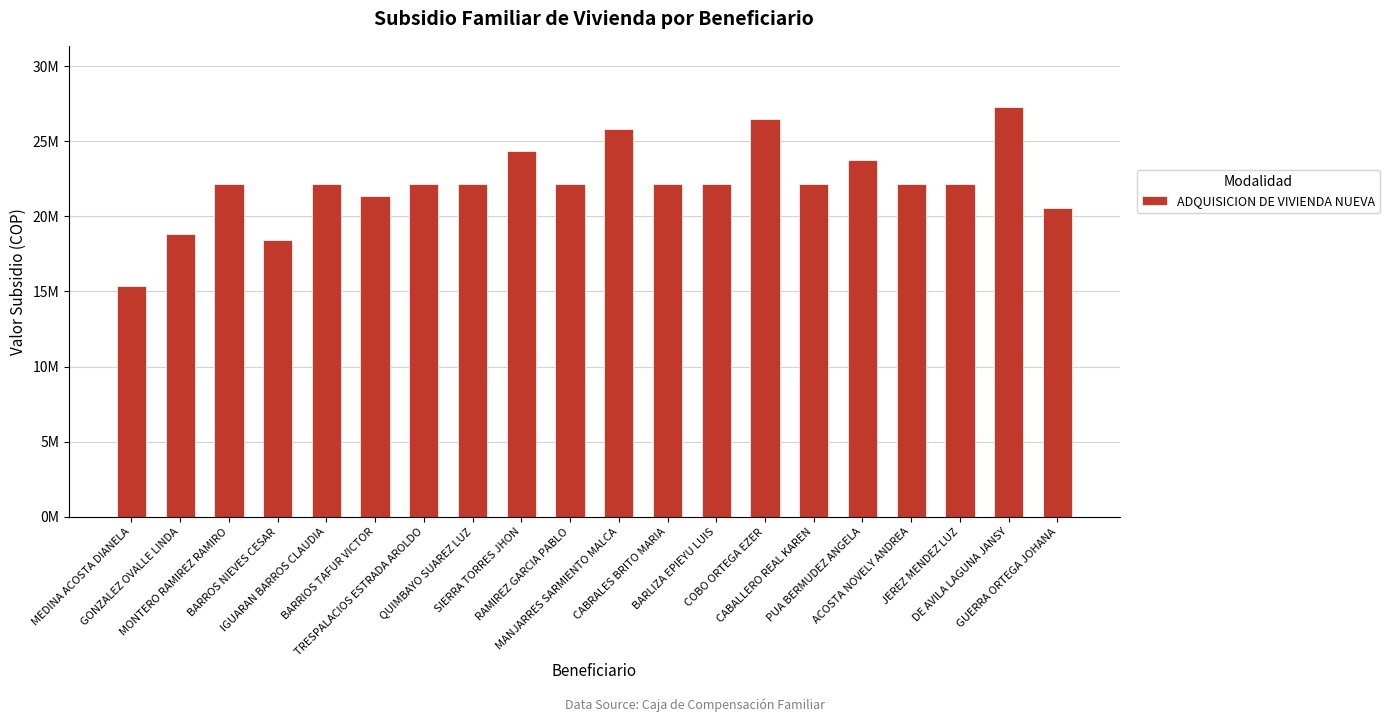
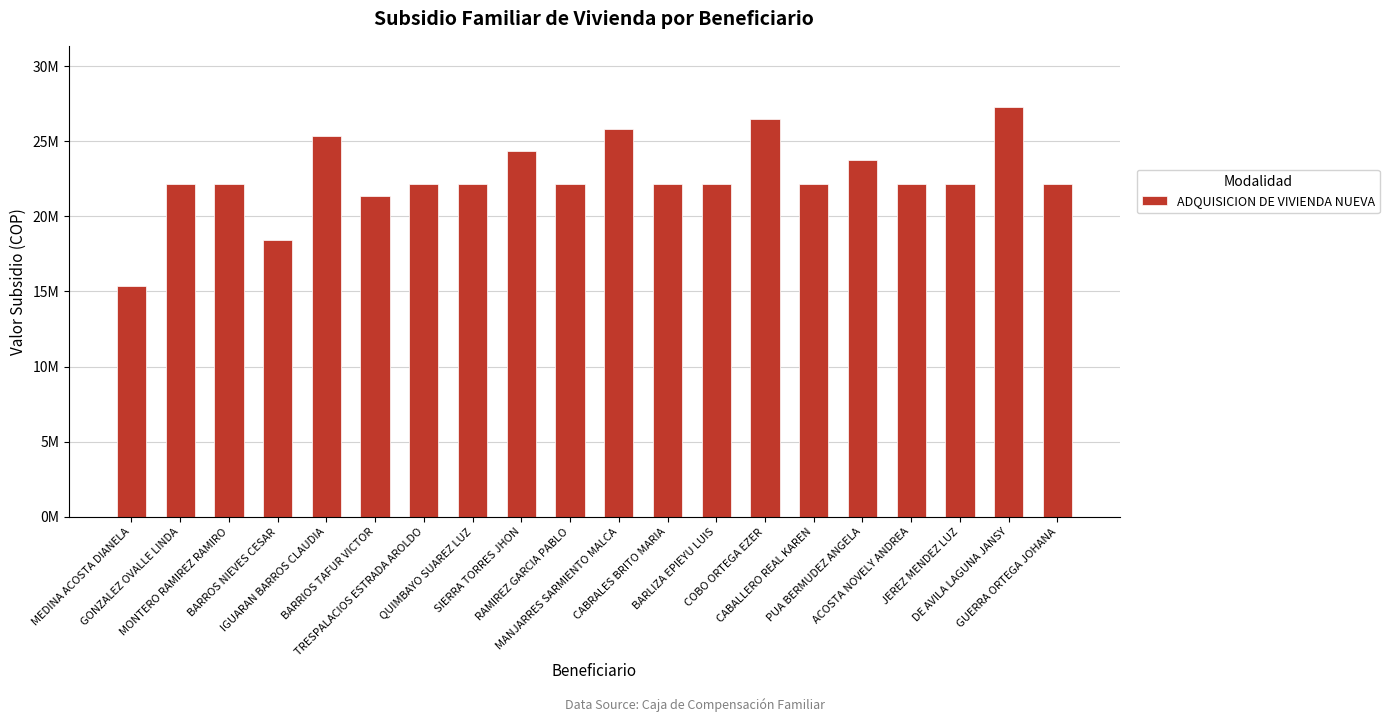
GONZALEZ OVALLE LINDA: 18800000 -> 22100000
IGUARAN BARROS CLAUDIA: 22100000 -> 25400000
GUERRA ORTEGA JOHANA: 20500000 -> 22100000
